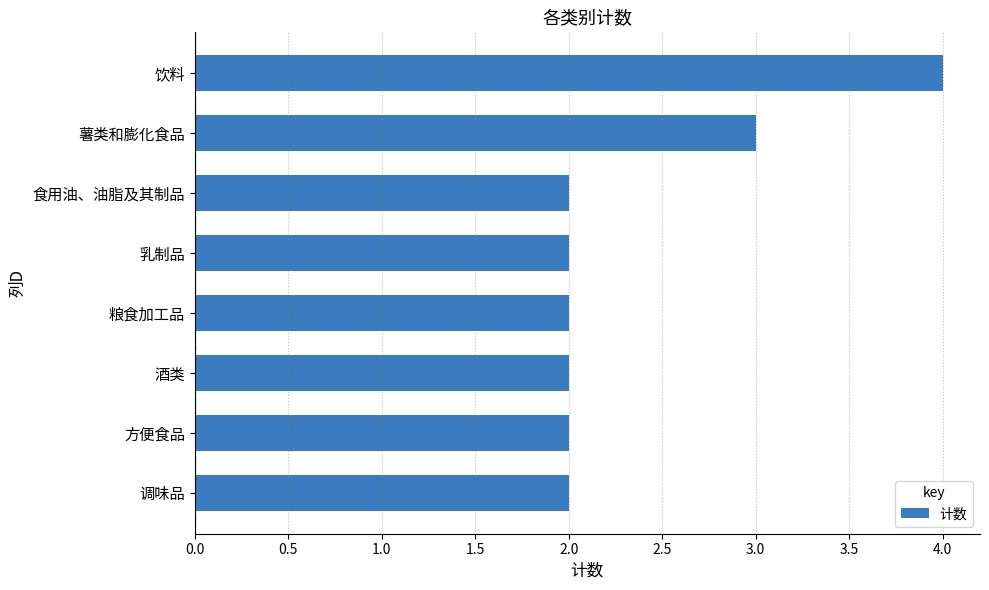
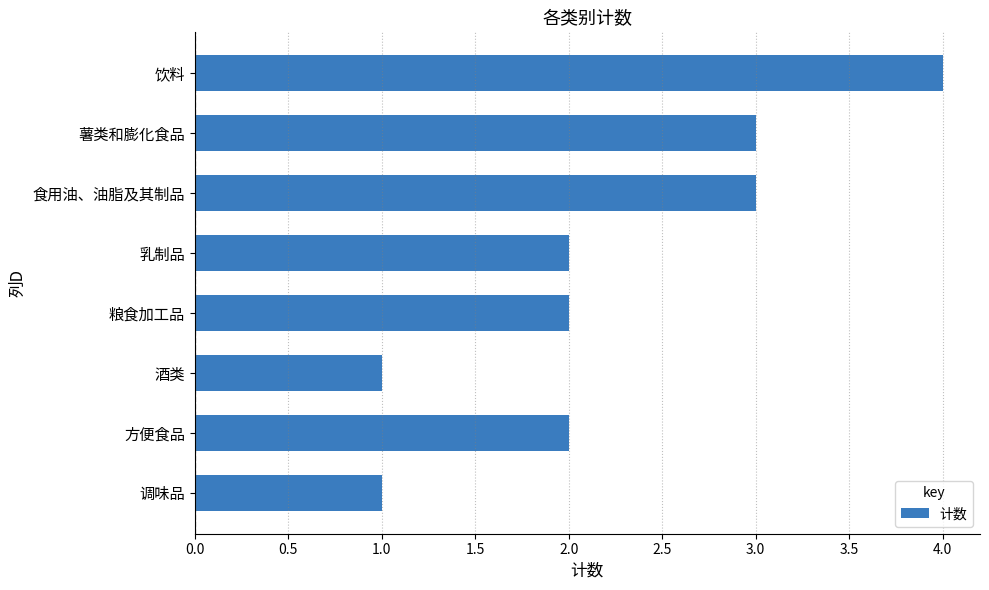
食用油、油脂及其制品: 2 -> 3
酒类: 2 -> 1
调味品: 2 -> 1
